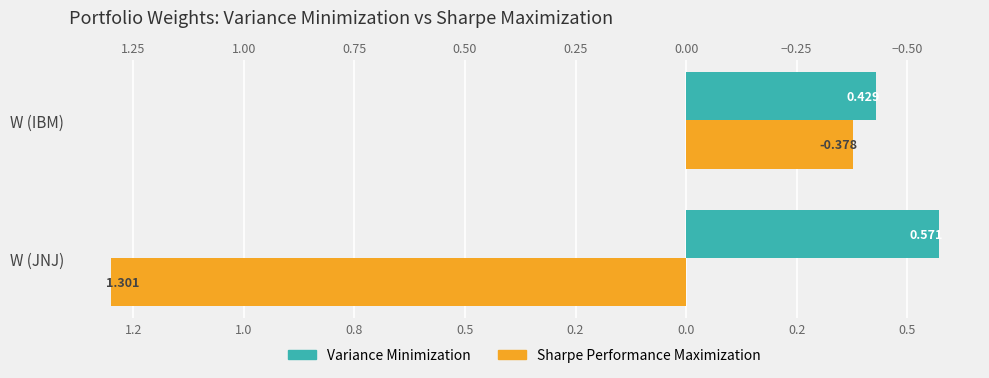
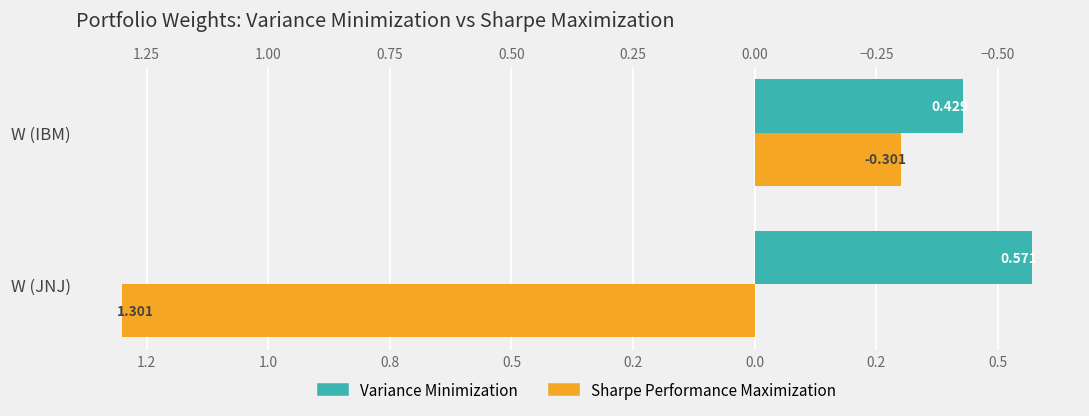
Sharpe Performance Maximization, W (IBM): -0.378 -> -0.301
